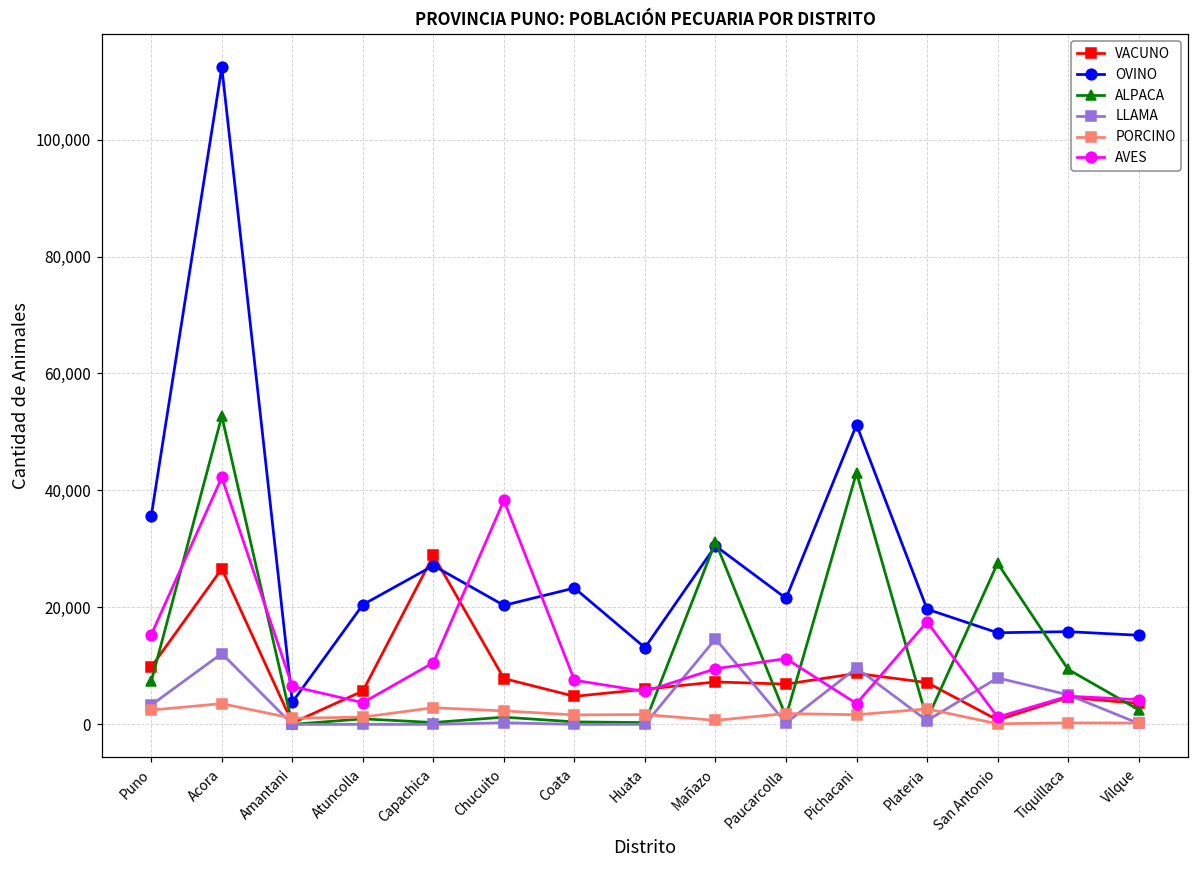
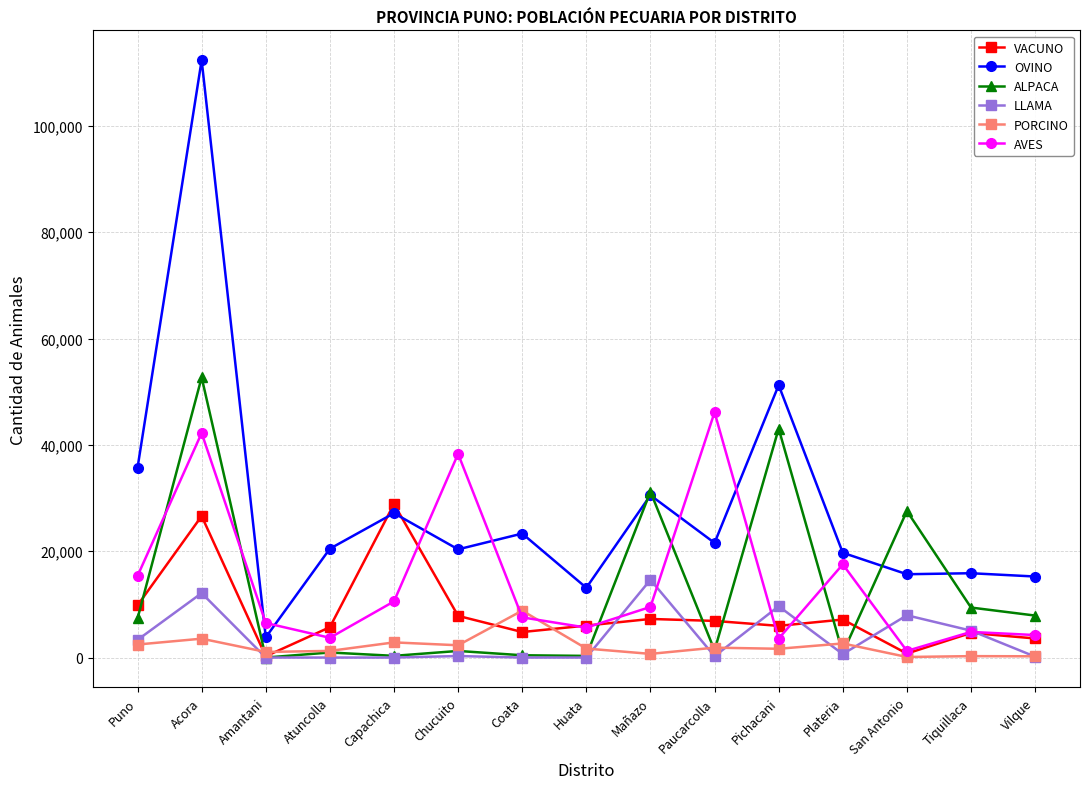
PORCINO, Coata: 2,000 -> 9,000
AVES, Paucarcolla: 11,000 -> 46,000
VACUNO, Pichacani: 9,000 -> 6,000
ALPACA, Vilque: 3,000 -> 8,000
